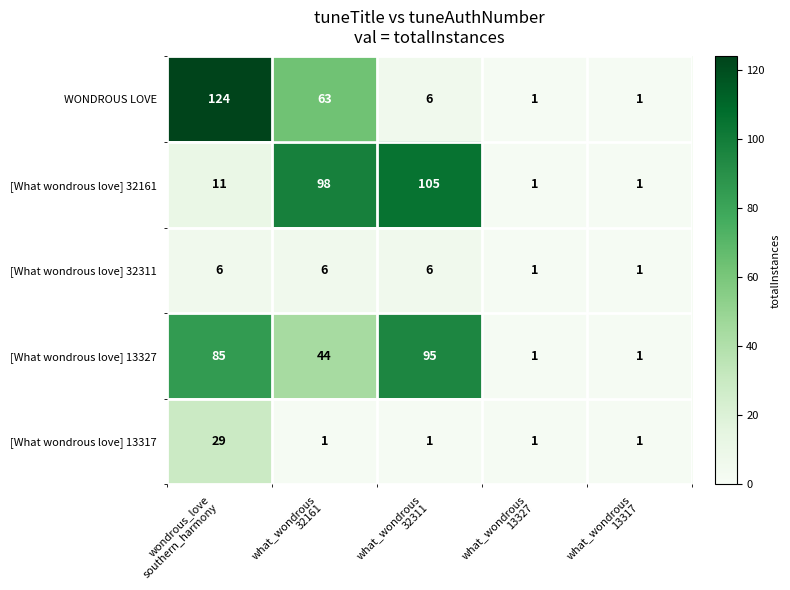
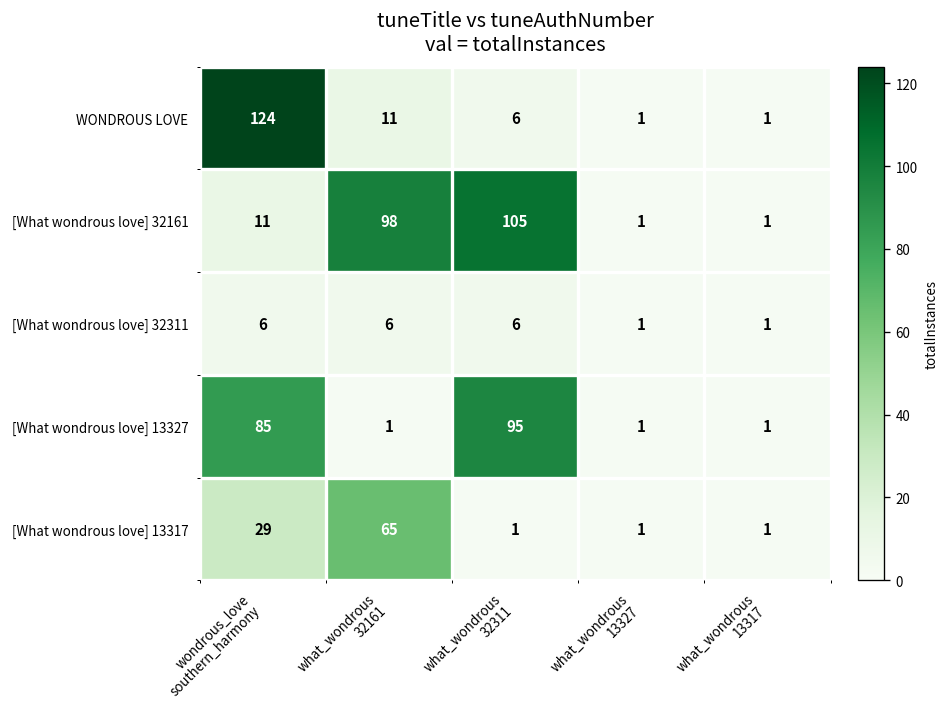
WONDROUS LOVE, what_wondrous 32161: 63 -> 11
[What wondrous love] 13327, what_wondrous 32161: 44 -> 1
[What wondrous love] 13317, what_wondrous 32161: 1 -> 65
